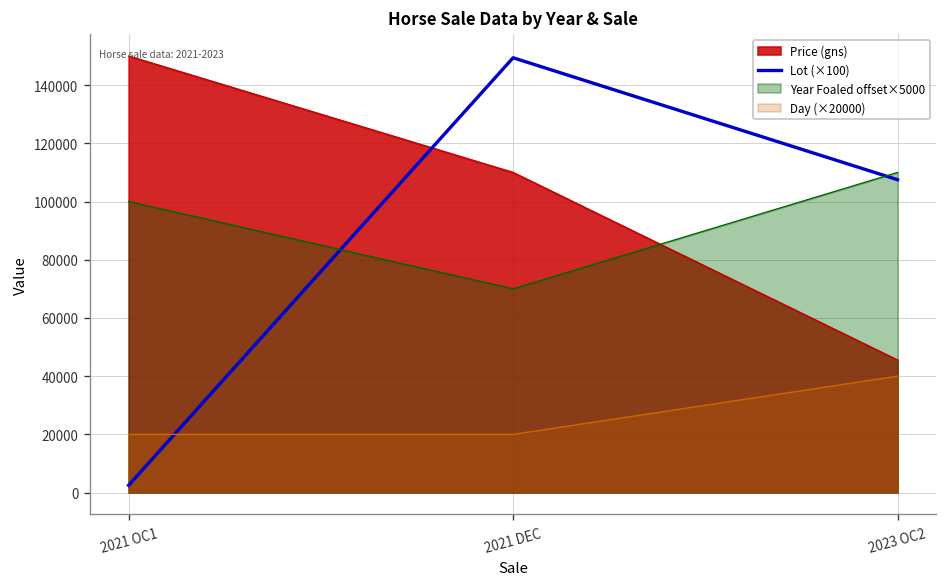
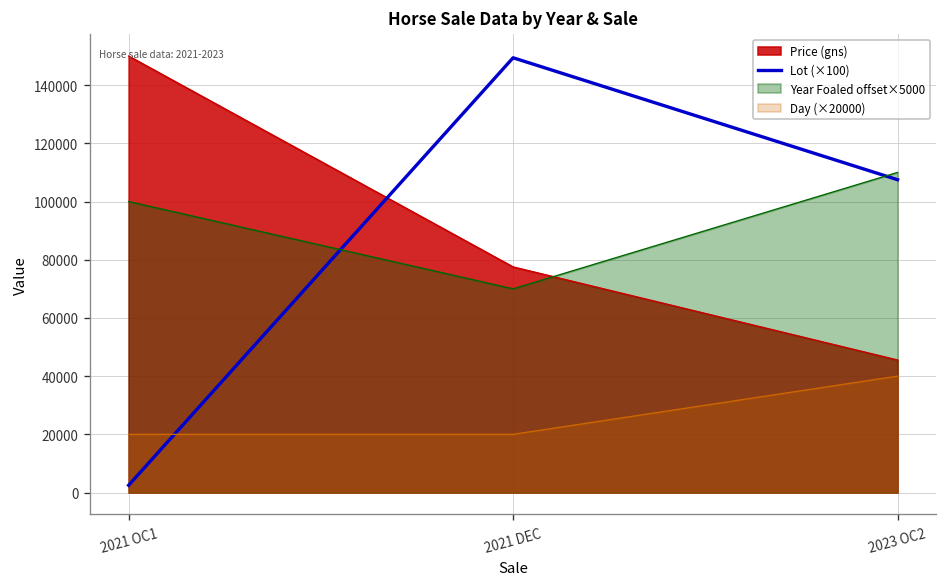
Price (gns), 2021 DEC: 110000 -> 78000
